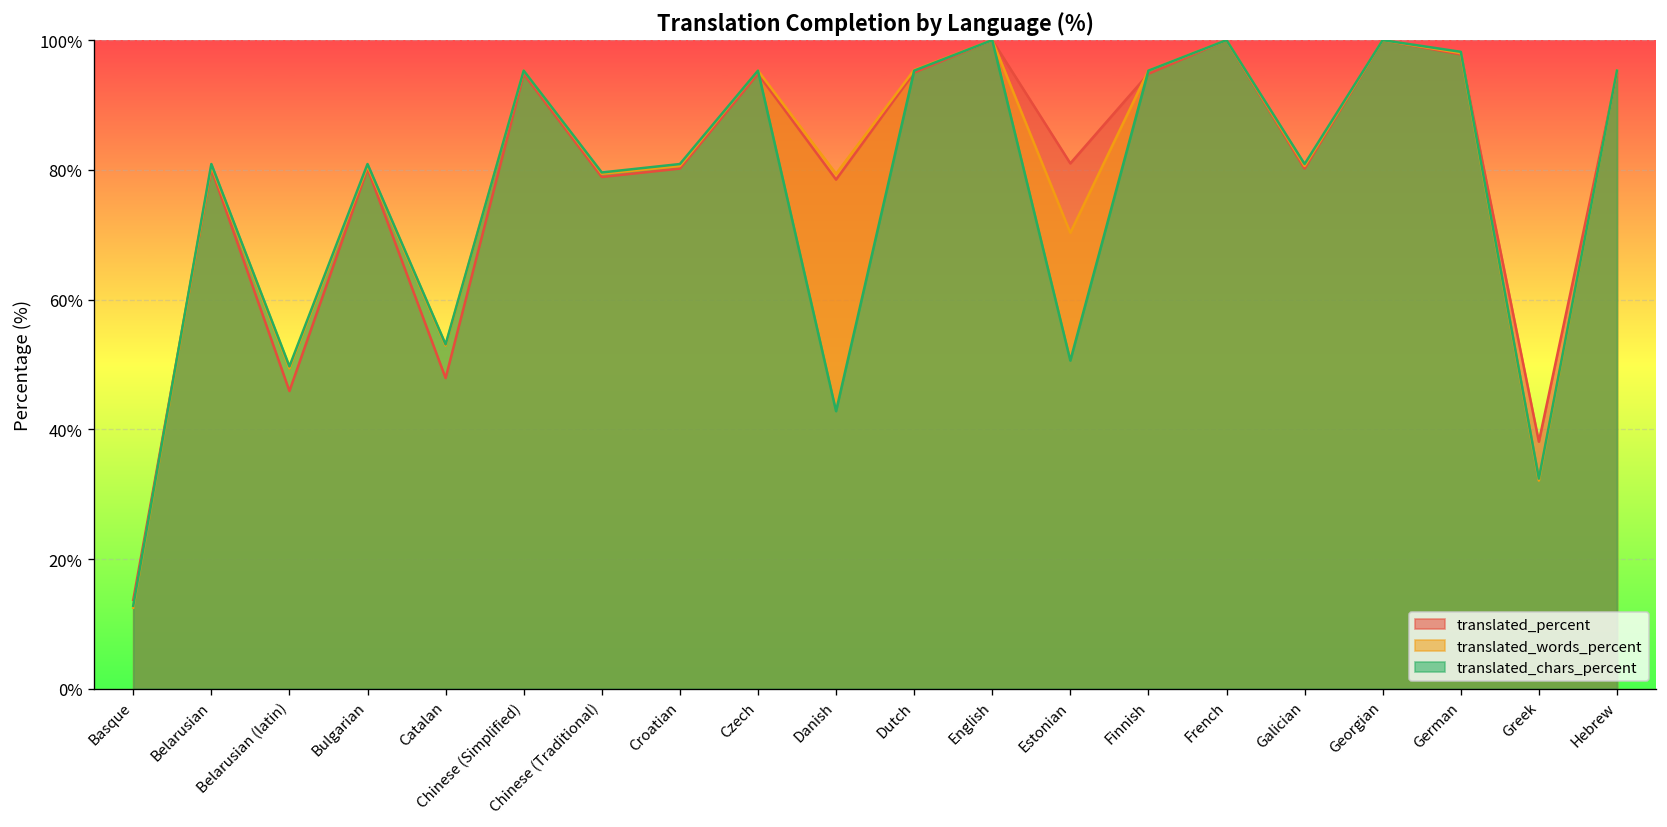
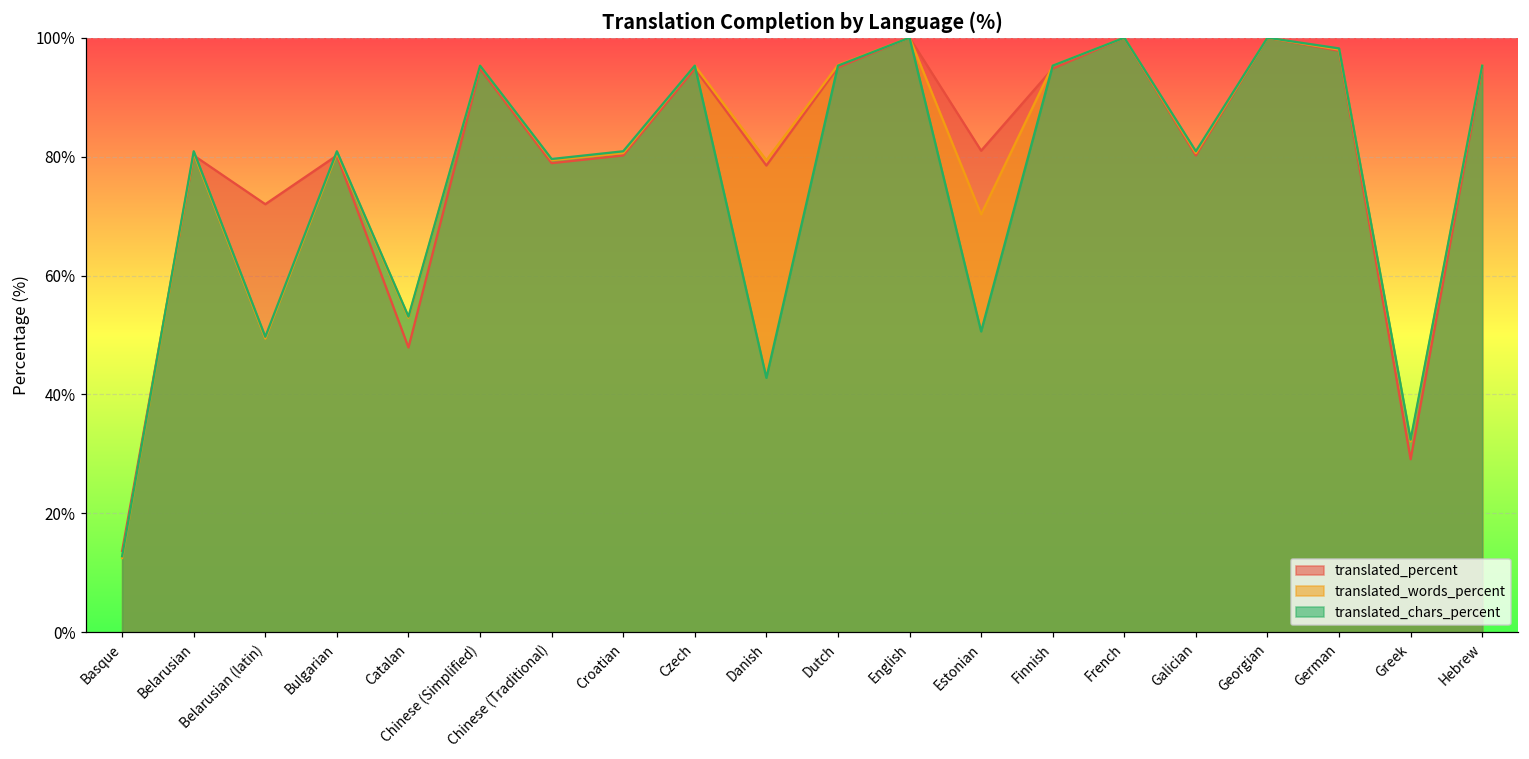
translated_percent, Belarusian (latin): 46% -> 72%
translated_percent, Greek: 38% -> 29%
